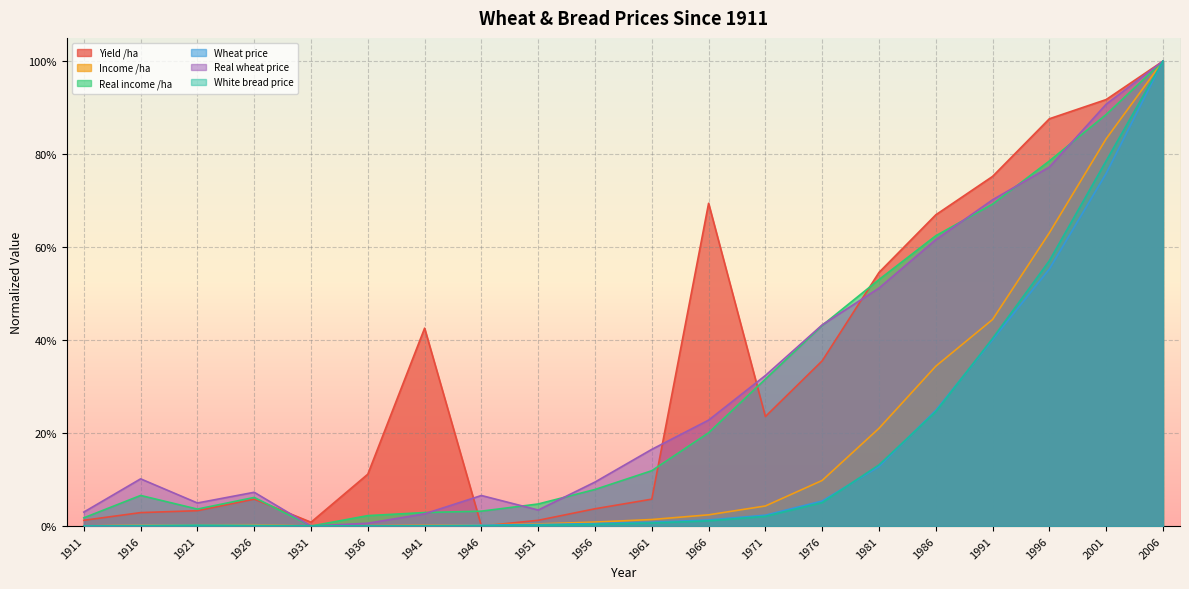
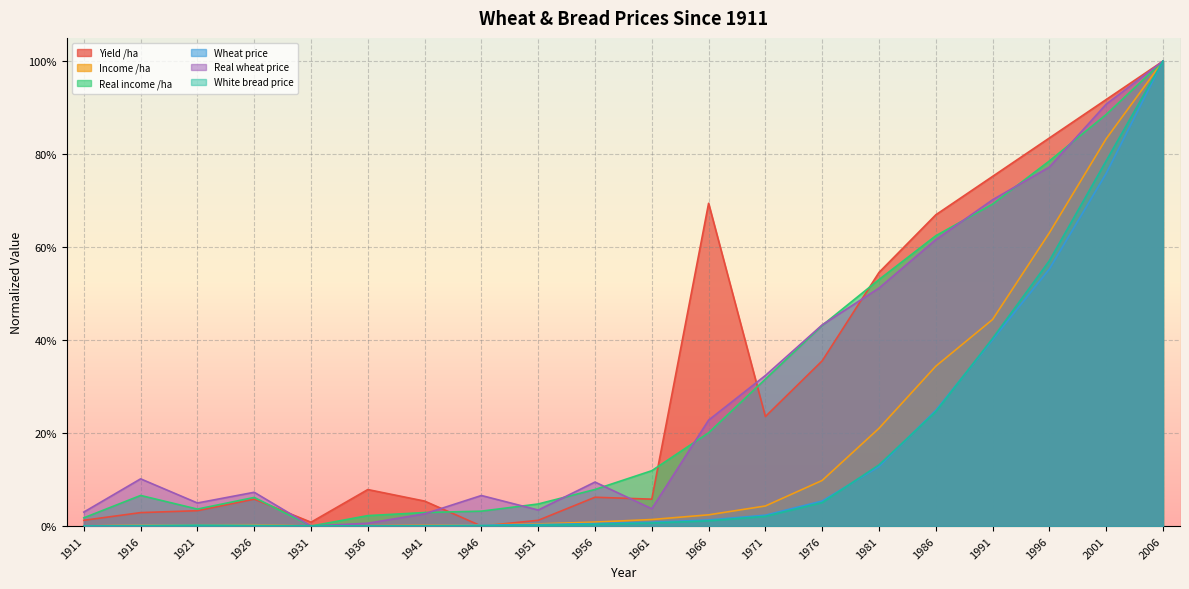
Yield /ha, 1936: 11% -> 8%
Yield /ha, 1941: 43% -> 5%
Yield /ha, 1956: 4% -> 6%
Real wheat price, 1961: 16% -> 4%
Yield /ha, 1996: 88% -> 83%
